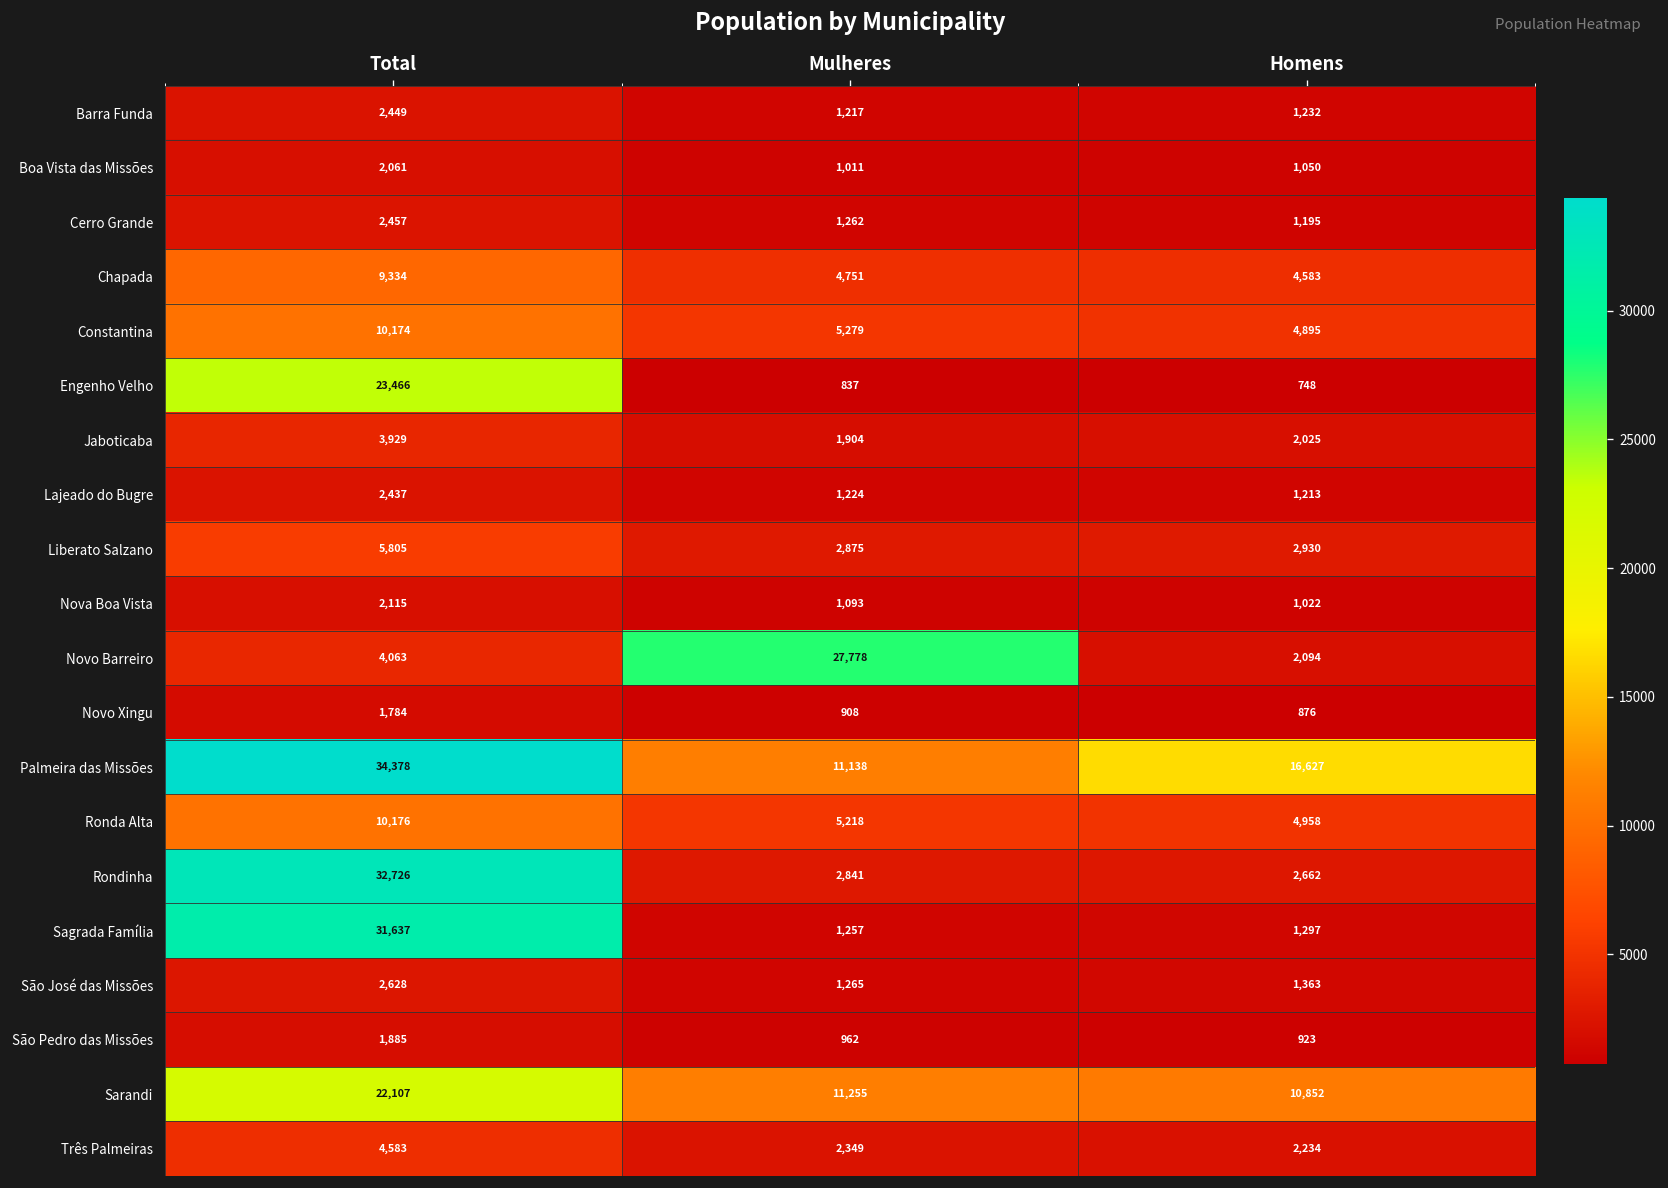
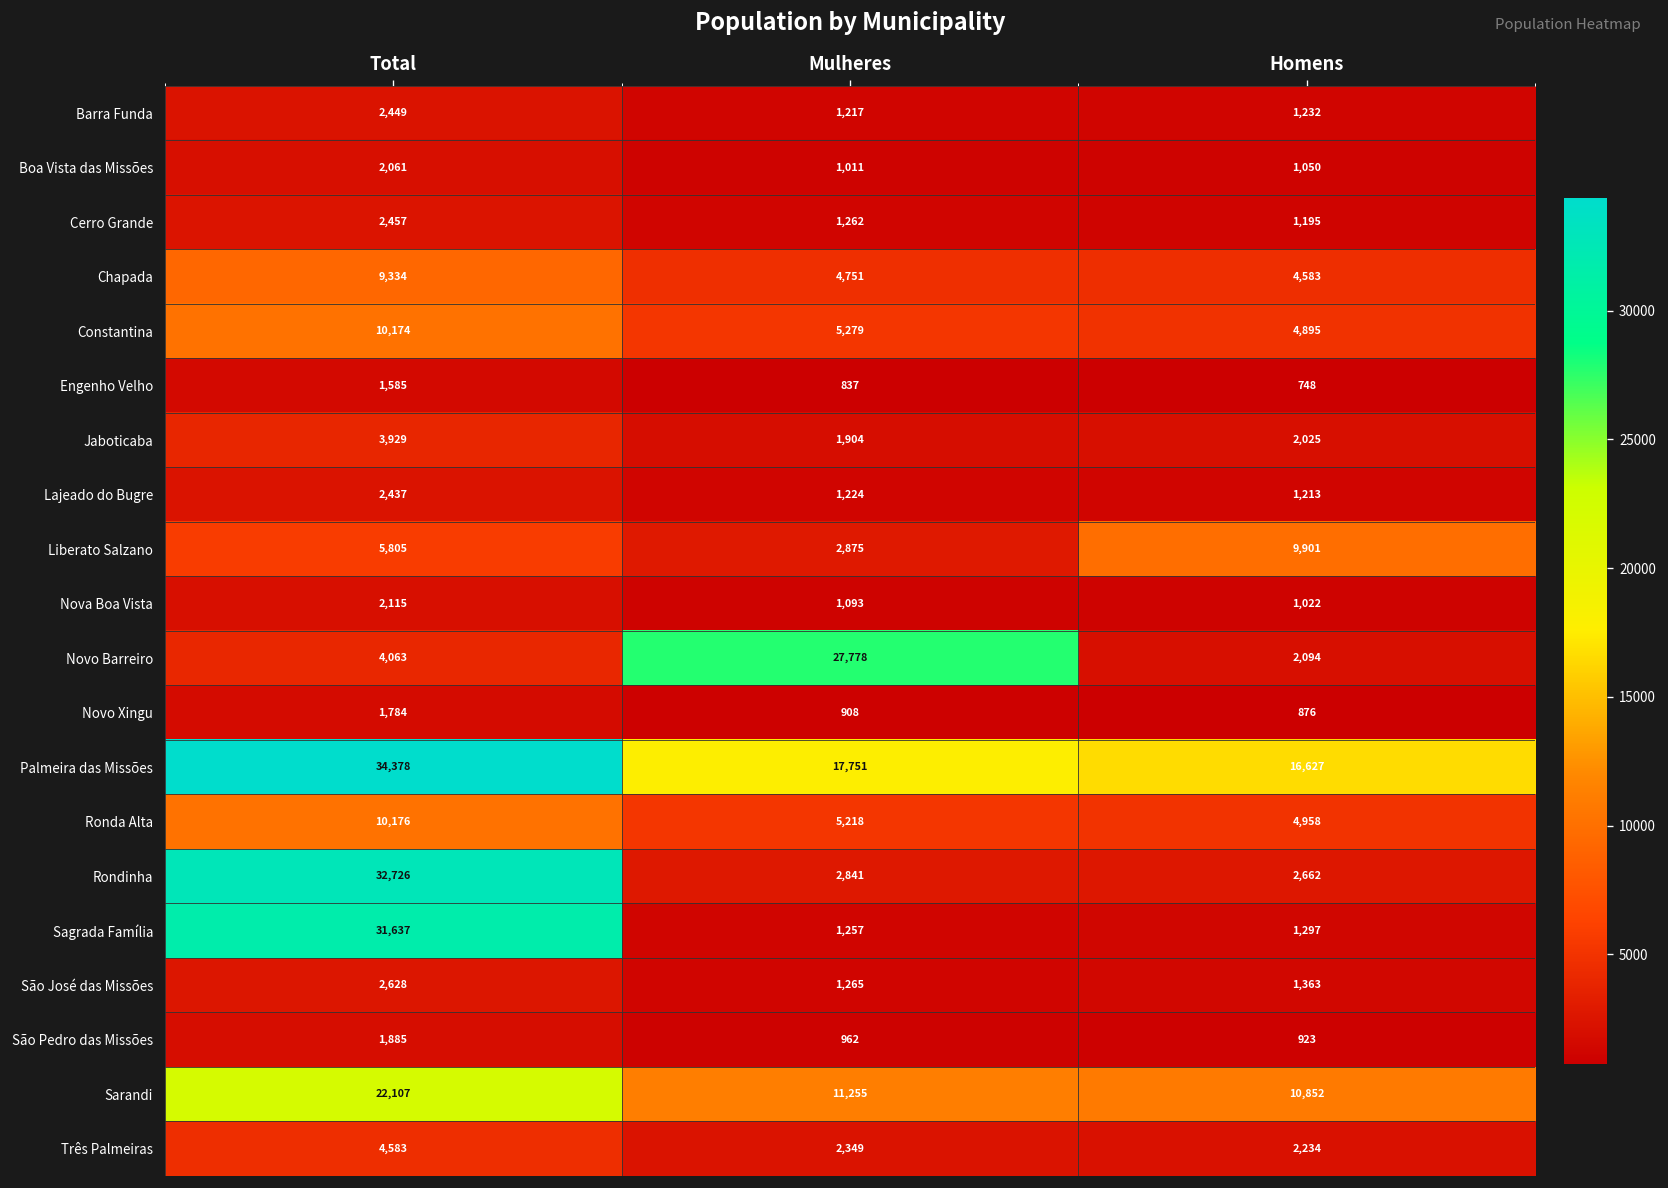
Engenho Velho, Total: 23,466 -> 1,585
Liberato Salzano, Homens: 2,930 -> 9,901
Palmeira das Missões, Mulheres: 11,138 -> 17,751
